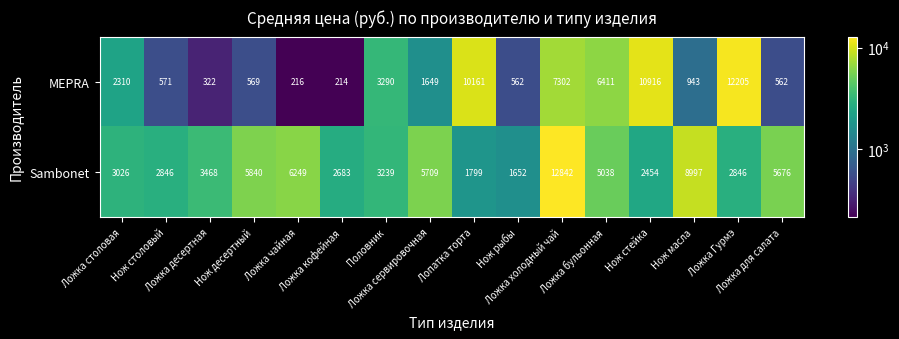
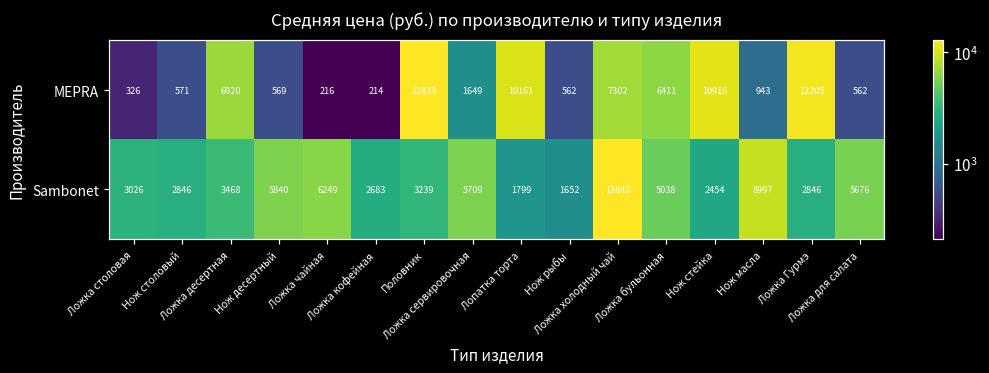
MEPRA, Ложка столовая: 2310 -> 326
MEPRA, Ложка десертная: 322 -> 6920
MEPRA, Половник: 3290 -> 12833
